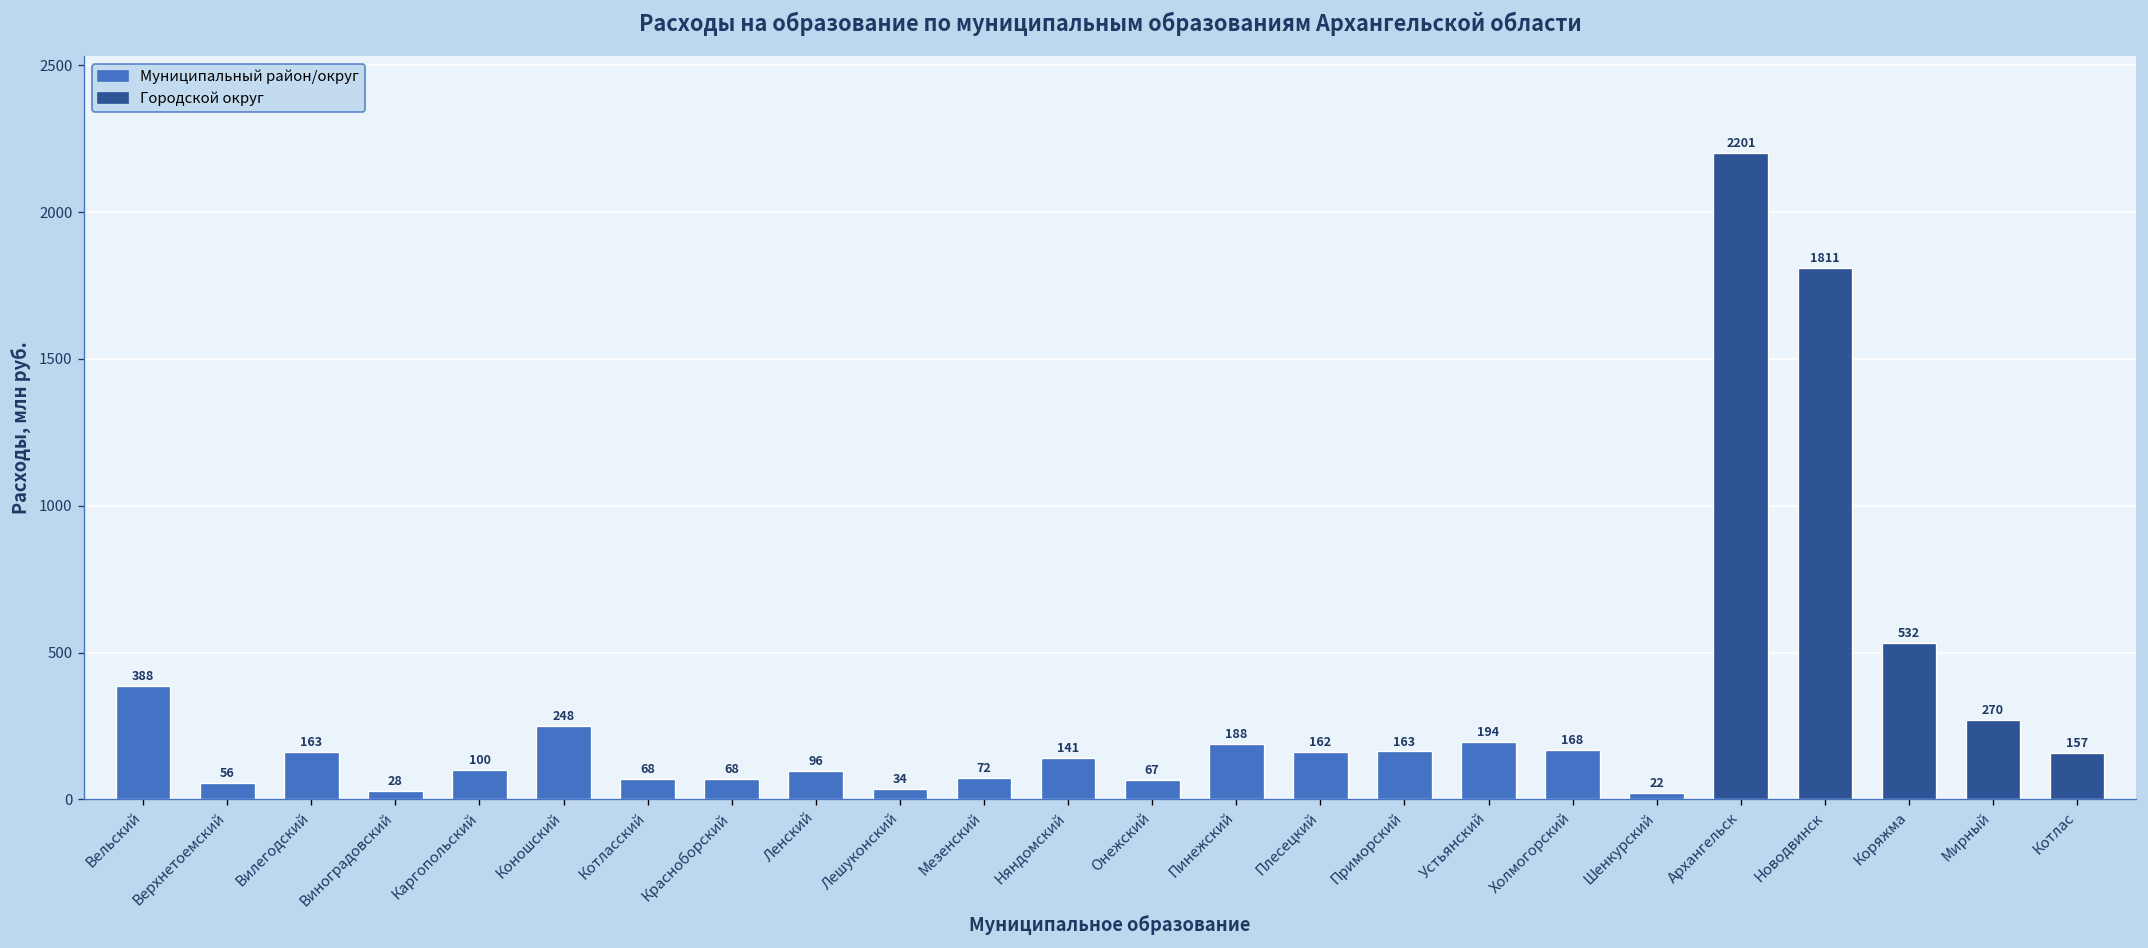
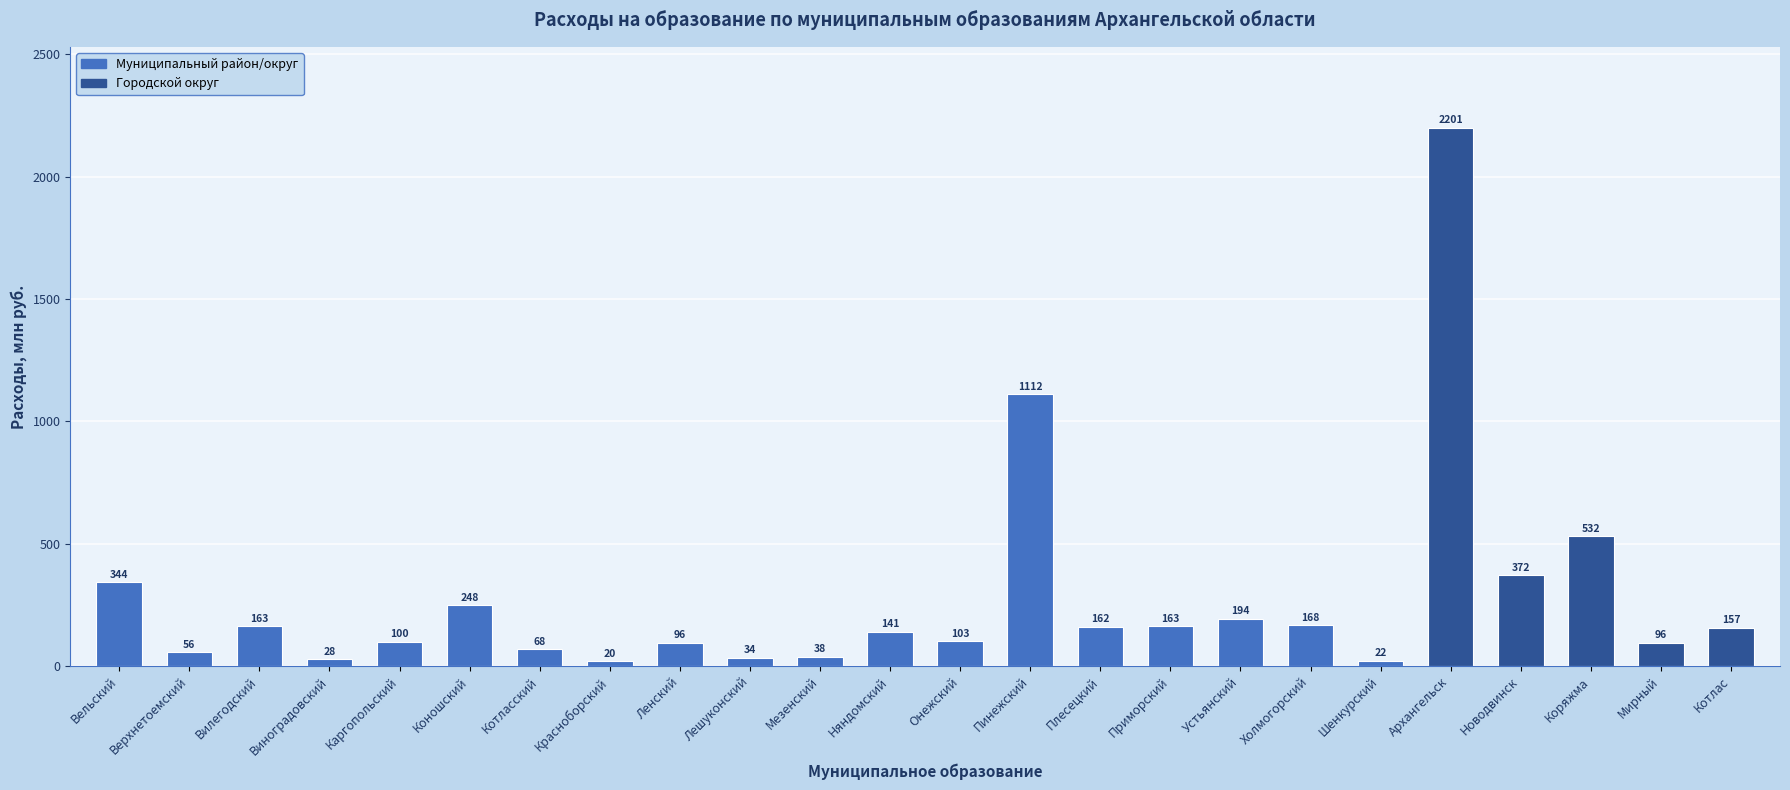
Вельский: 388 -> 344
Красноборский: 68 -> 20
Мезенский: 72 -> 38
Онежский: 67 -> 103
Пинежский: 188 -> 1112
Новодвинск: 1811 -> 372
Мирный: 270 -> 96
